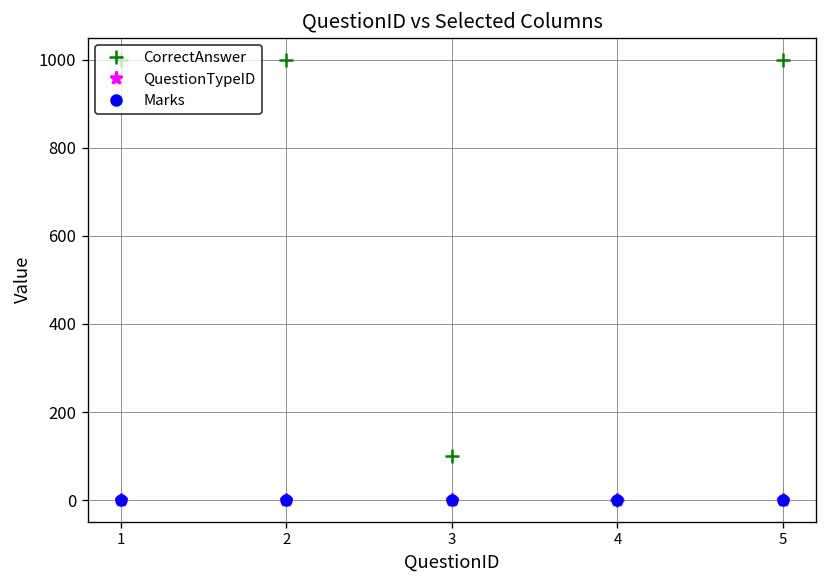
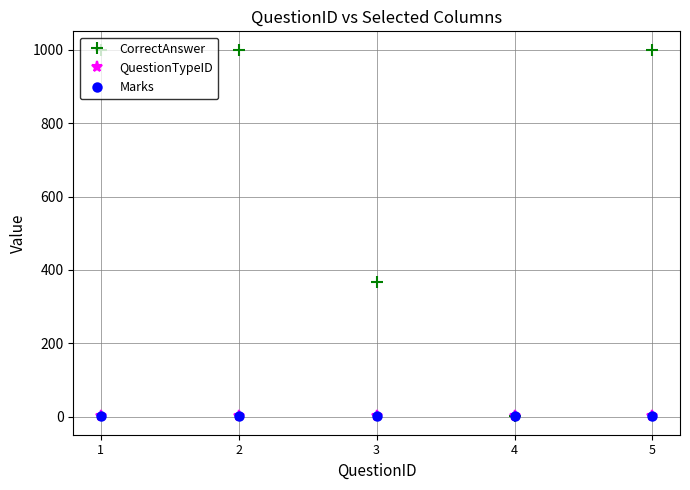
CorrectAnswer, 3: 100 -> 370
